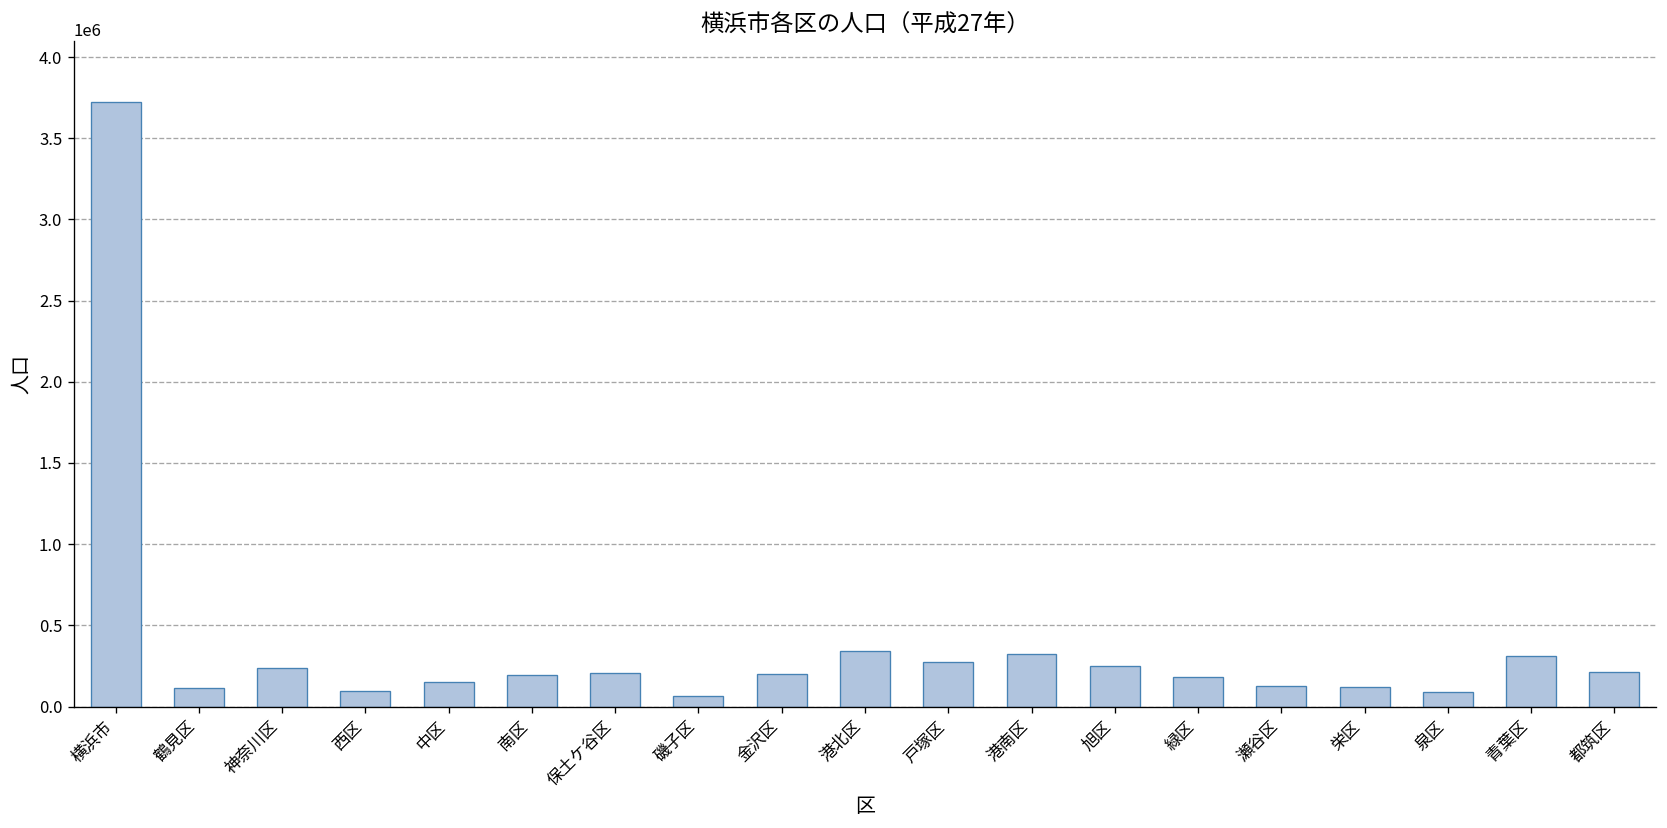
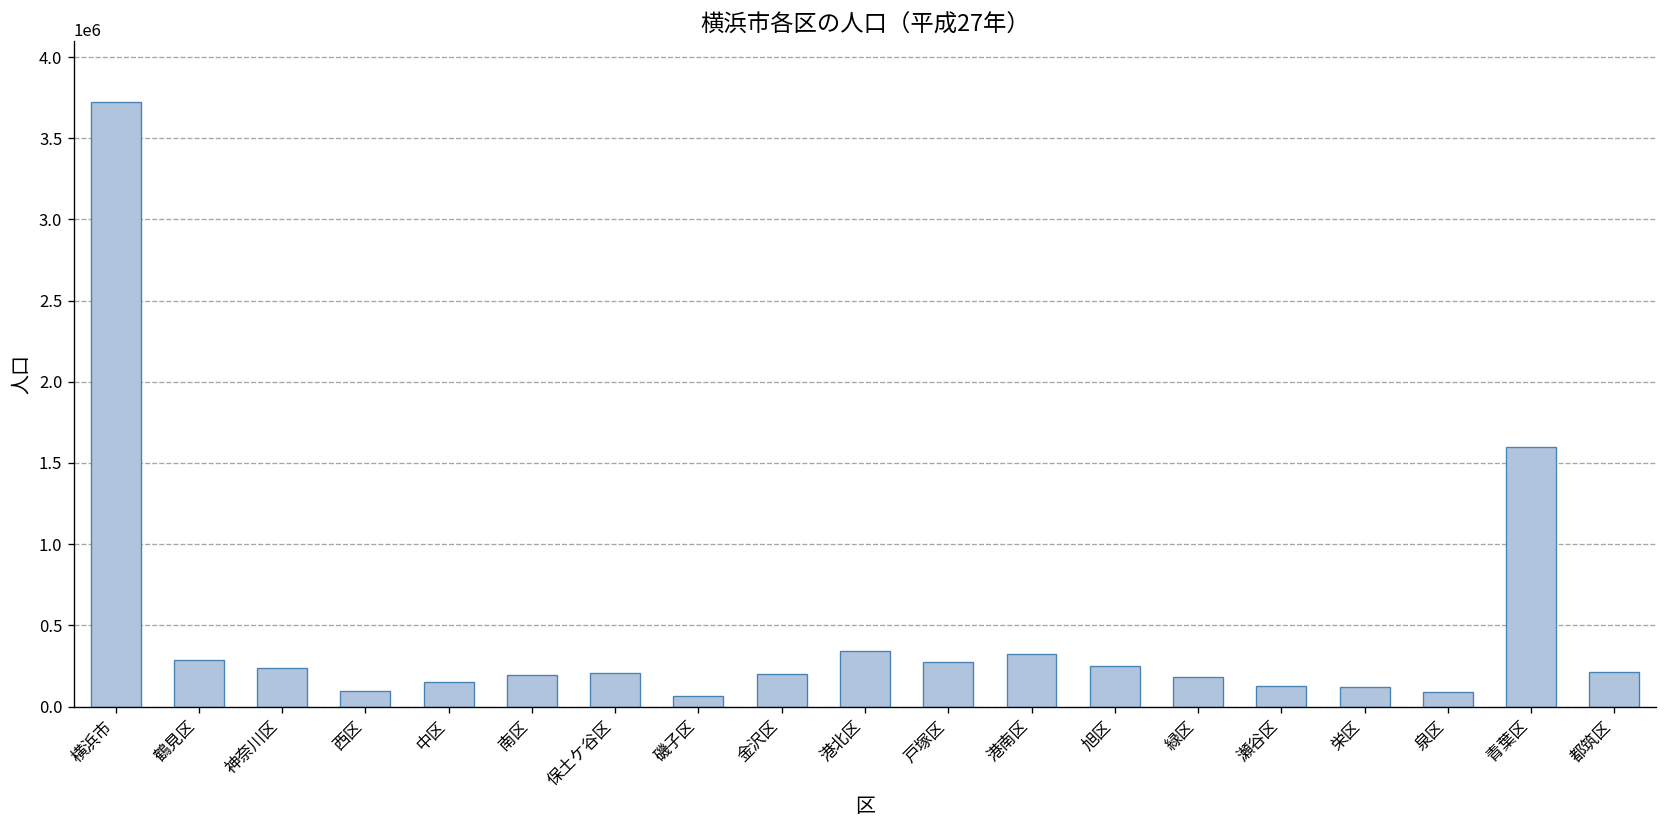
鶴見区: 120000 -> 290000
青葉区: 310000 -> 1600000
